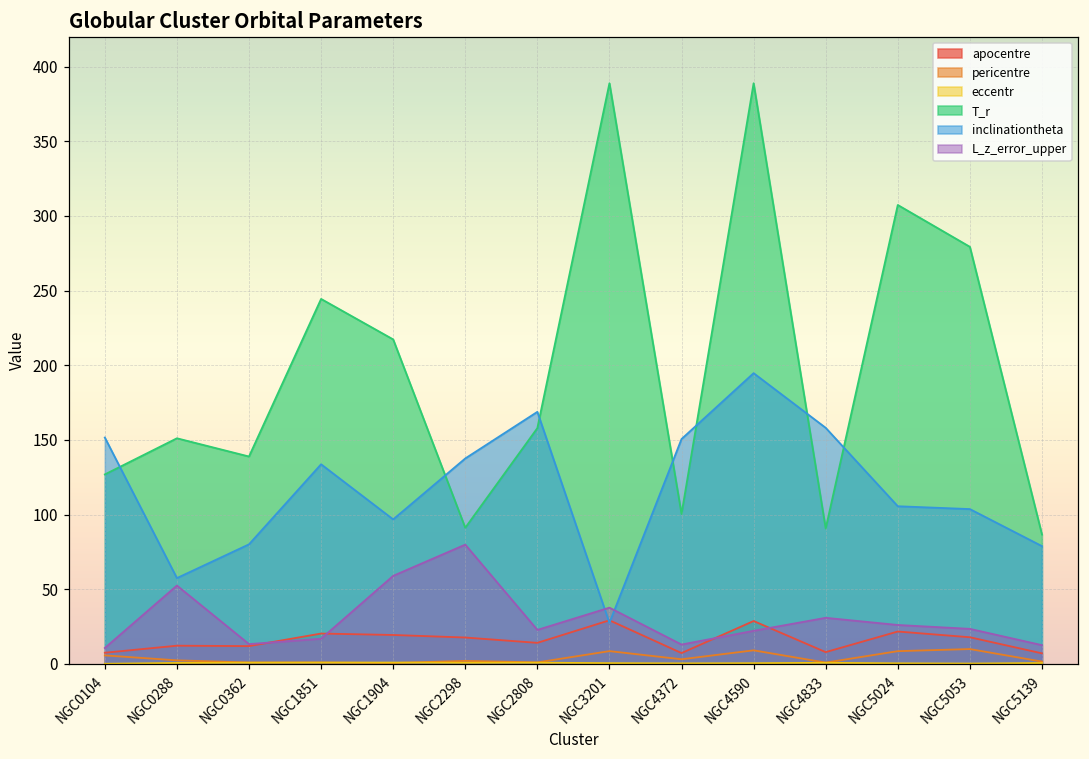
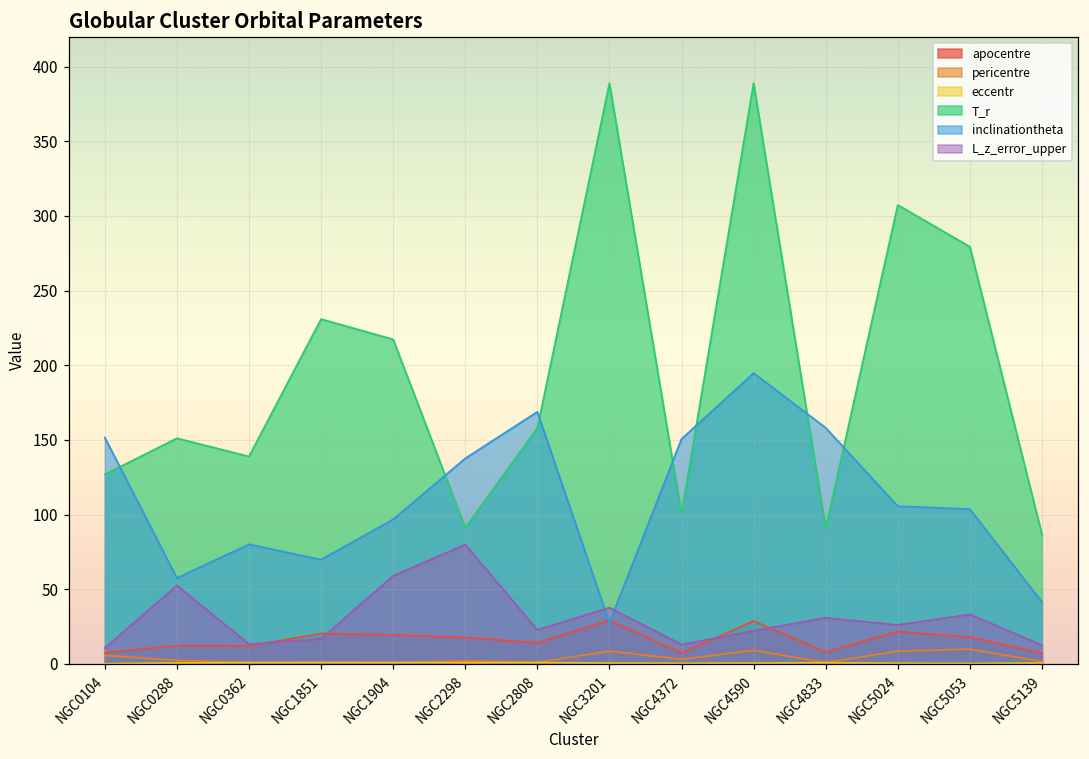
T_r, NGC1851: 244 -> 231
inclinationtheta, NGC1851: 134 -> 70
L_z_error_upper, NGC5053: 24 -> 33
inclinationtheta, NGC5139: 79 -> 41
